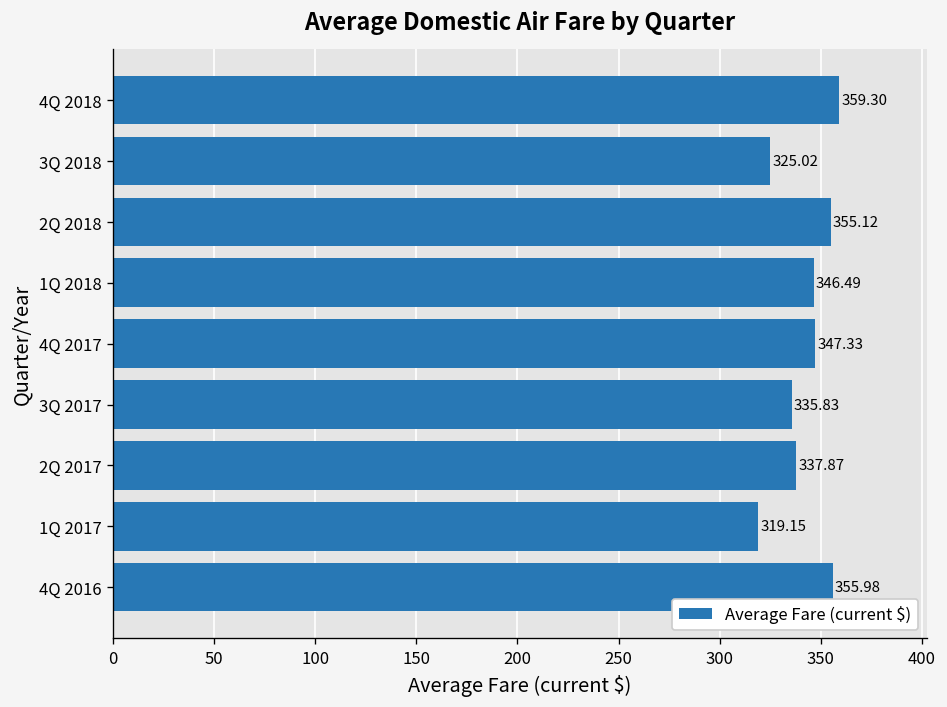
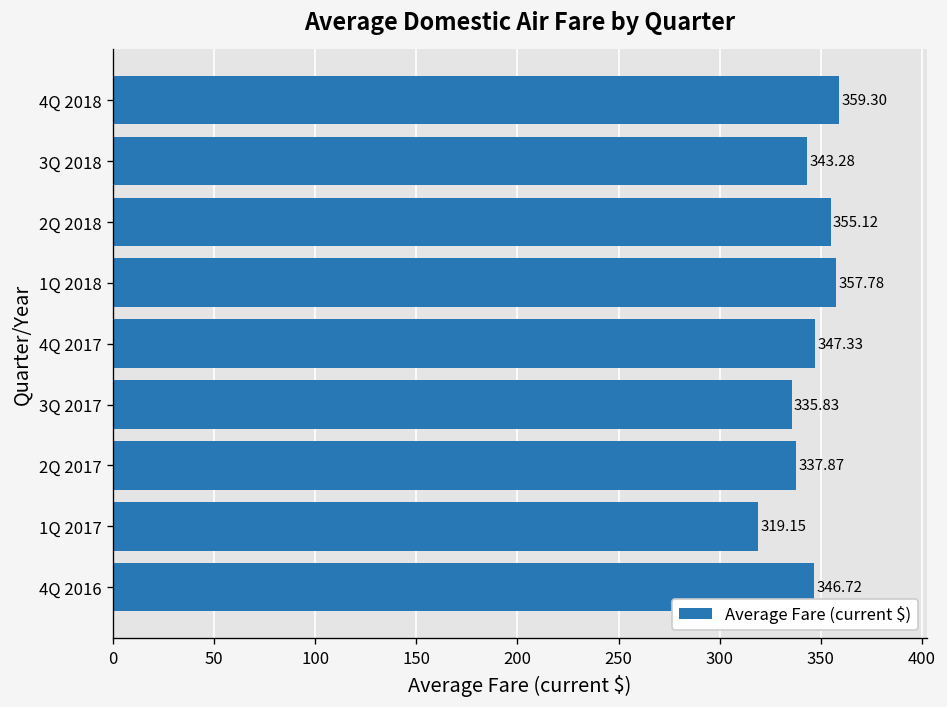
3Q 2018: 325.02 -> 343.28
1Q 2018: 346.49 -> 357.78
4Q 2016: 355.98 -> 346.72
